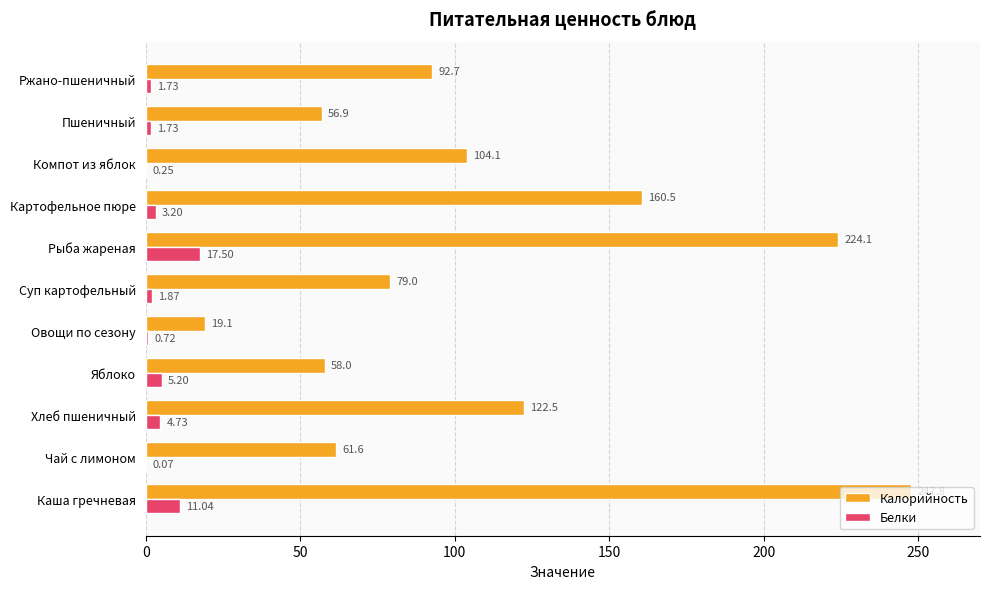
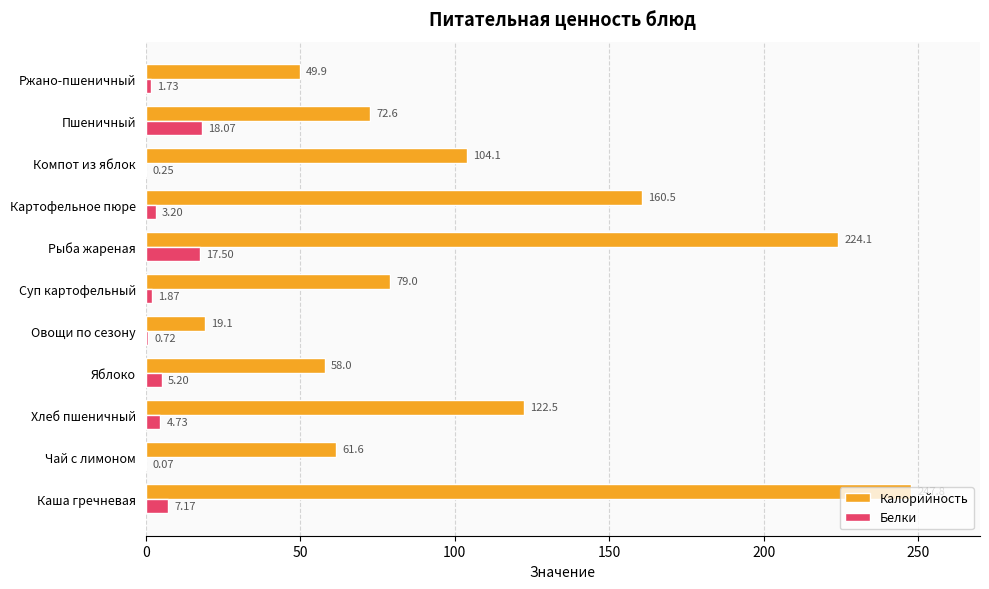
Калорийность, Ржано-пшеничный: 92.7 -> 49.9
Калорийность, Пшеничный: 56.9 -> 72.6
Белки, Пшеничный: 1.73 -> 18.07
Белки, Каша гречневая: 11.04 -> 7.17
